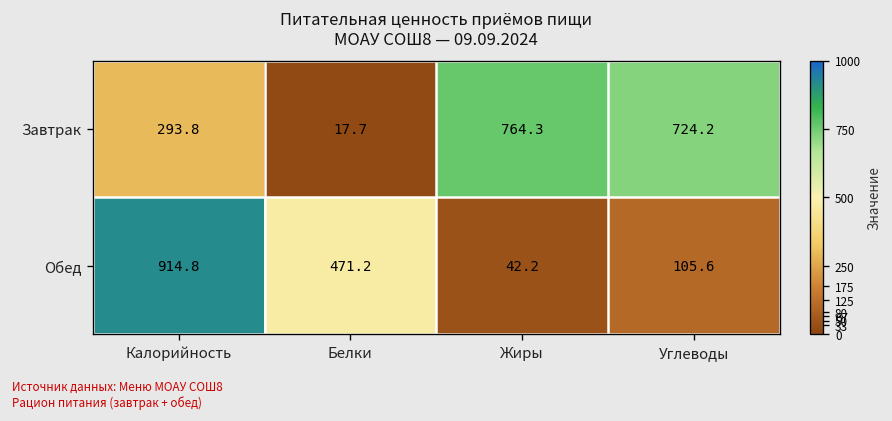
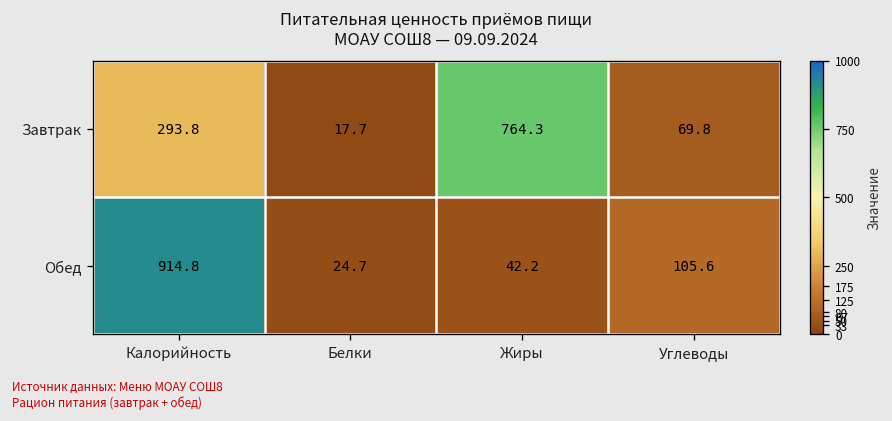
Завтрак, Углеводы: 724.2 -> 69.8
Обед, Белки: 471.2 -> 24.7
